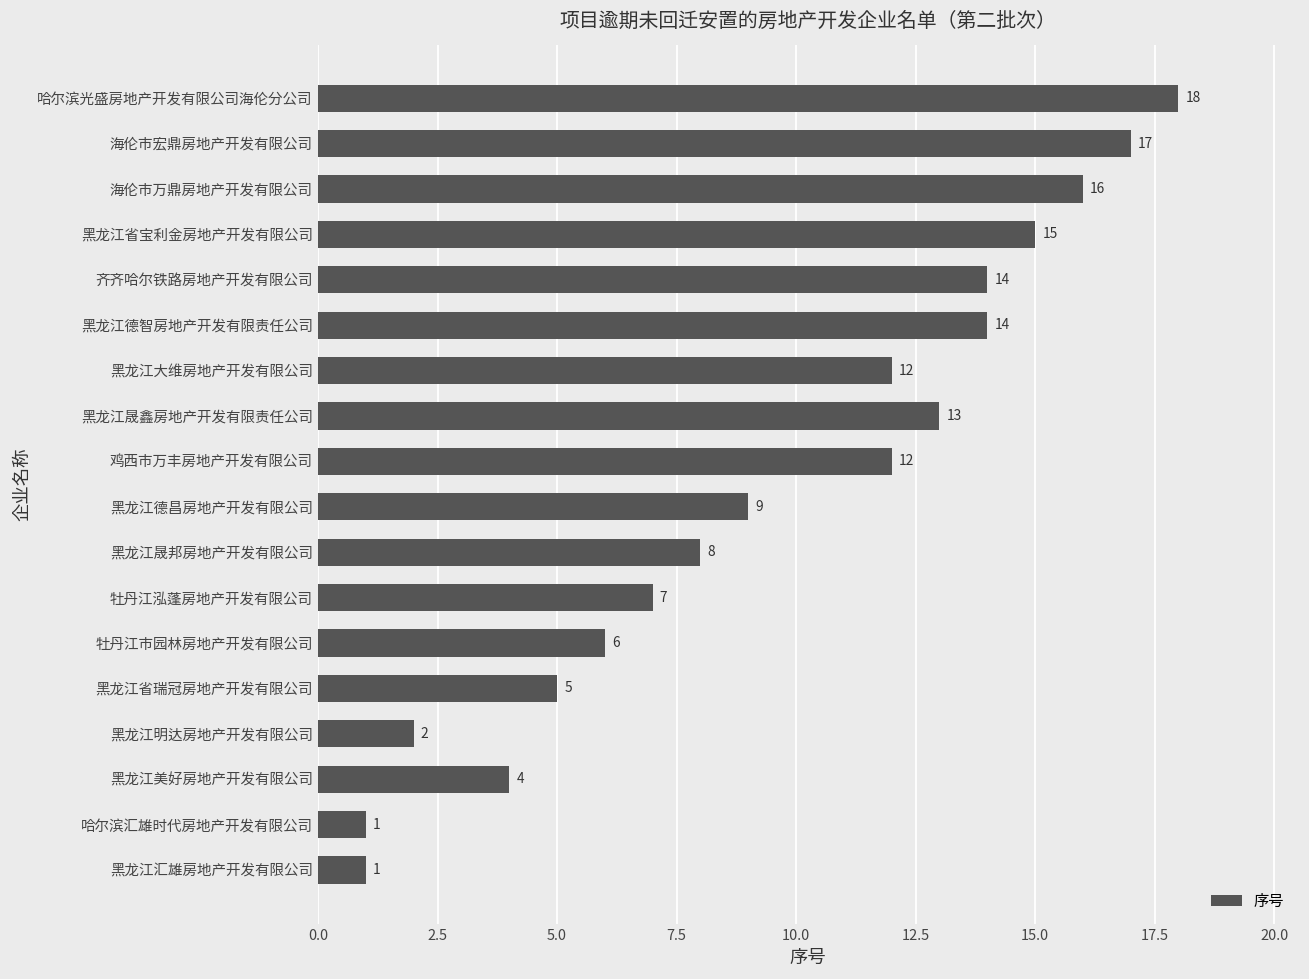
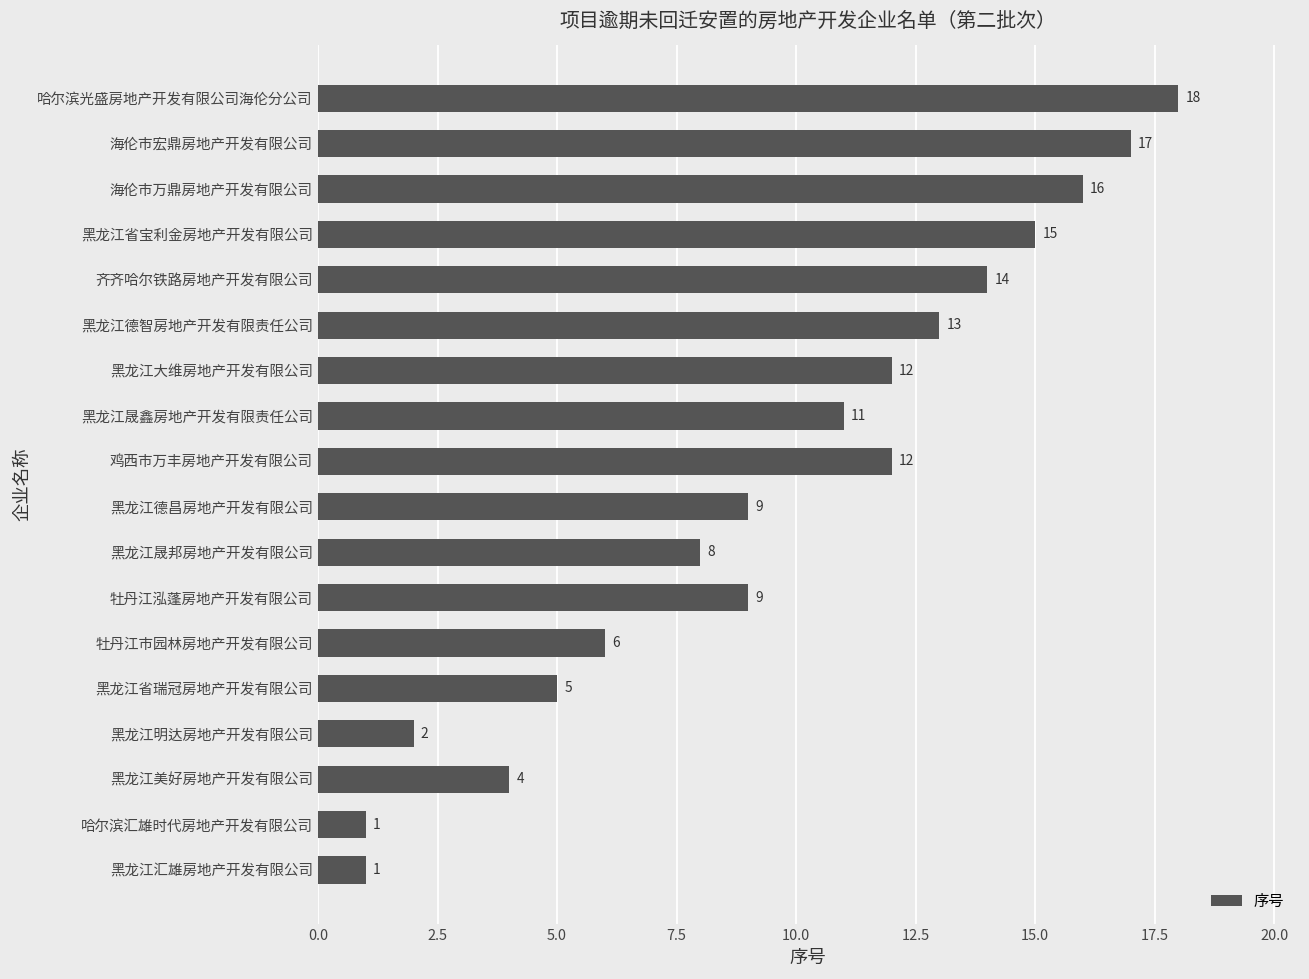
黑龙江德智房地产开发有限责任公司: 14 -> 13
黑龙江晟鑫房地产开发有限责任公司: 13 -> 11
牡丹江泓蓬房地产开发有限公司: 7 -> 9
